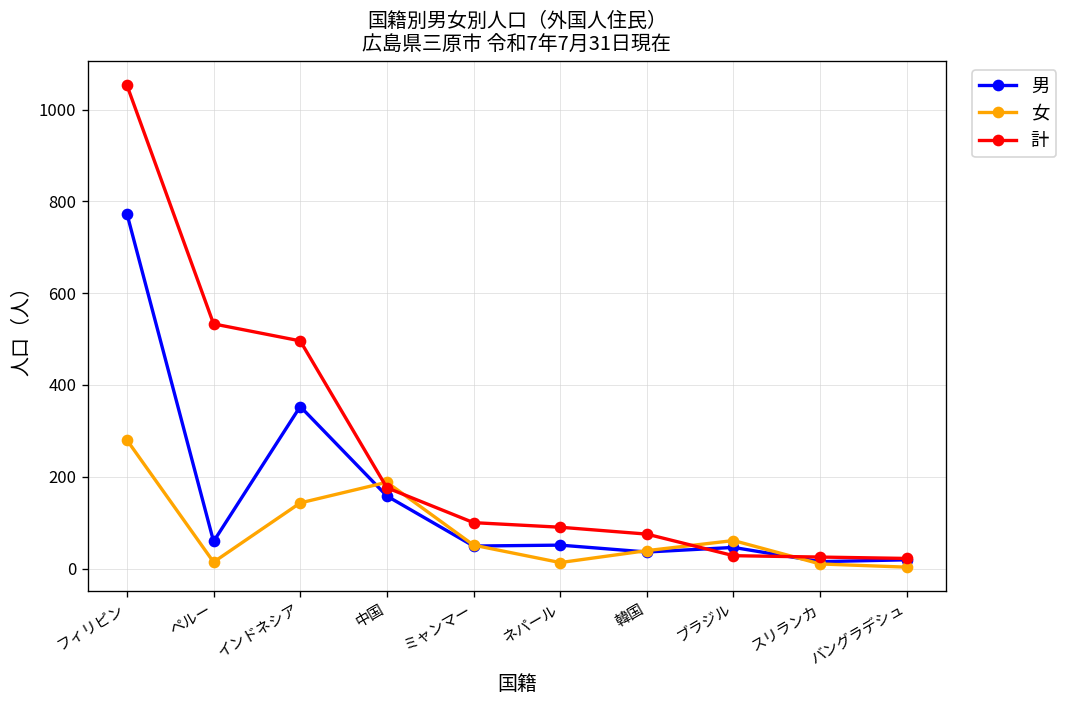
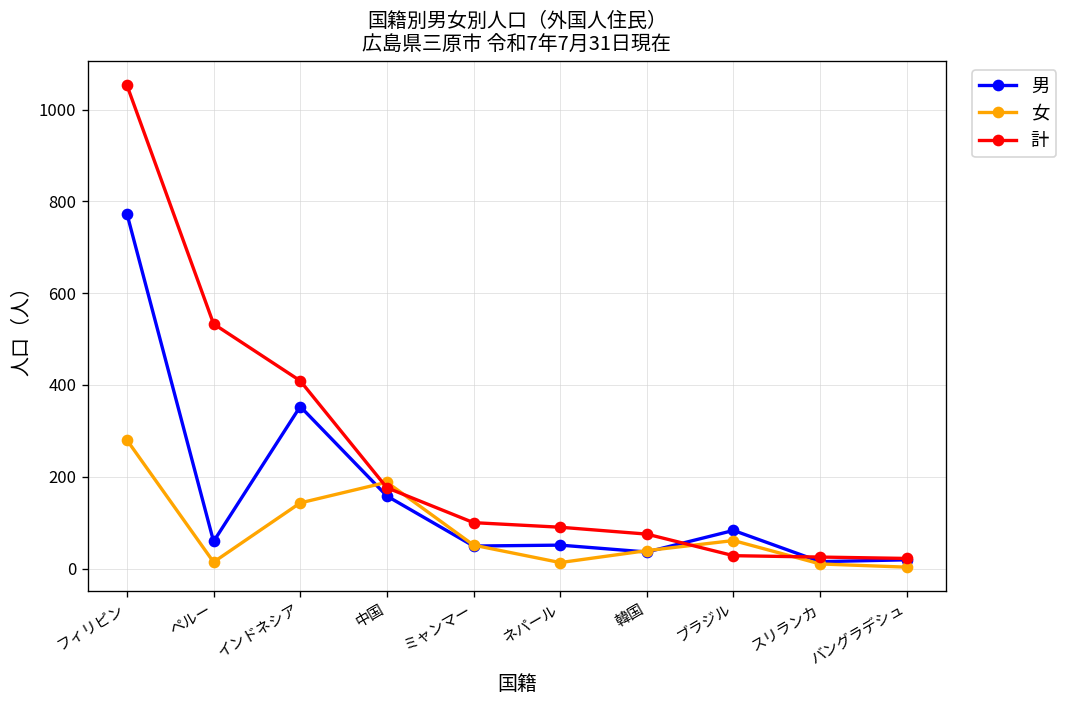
計, インドネシア: 500 -> 410
男, ブラジル: 50 -> 80
